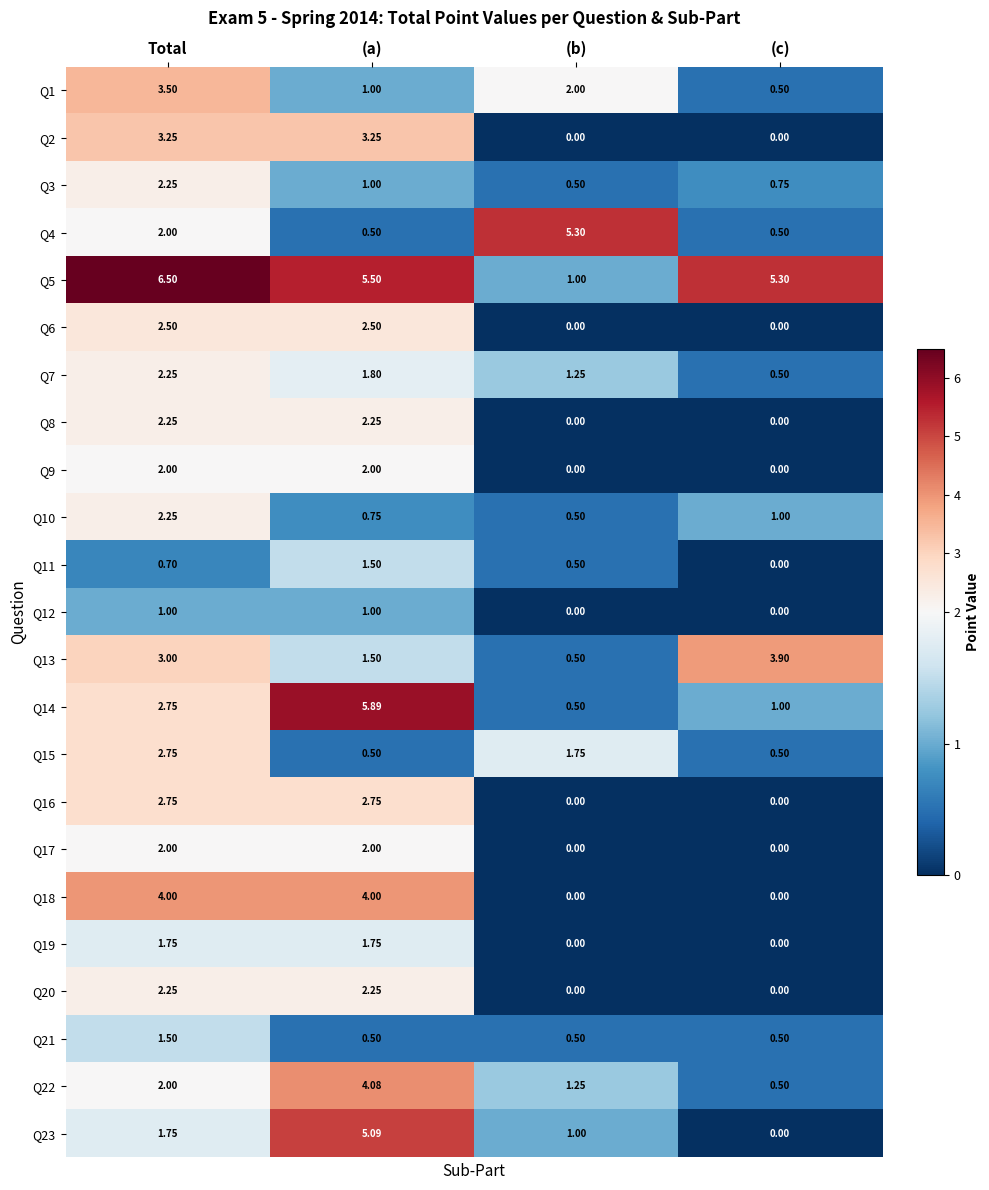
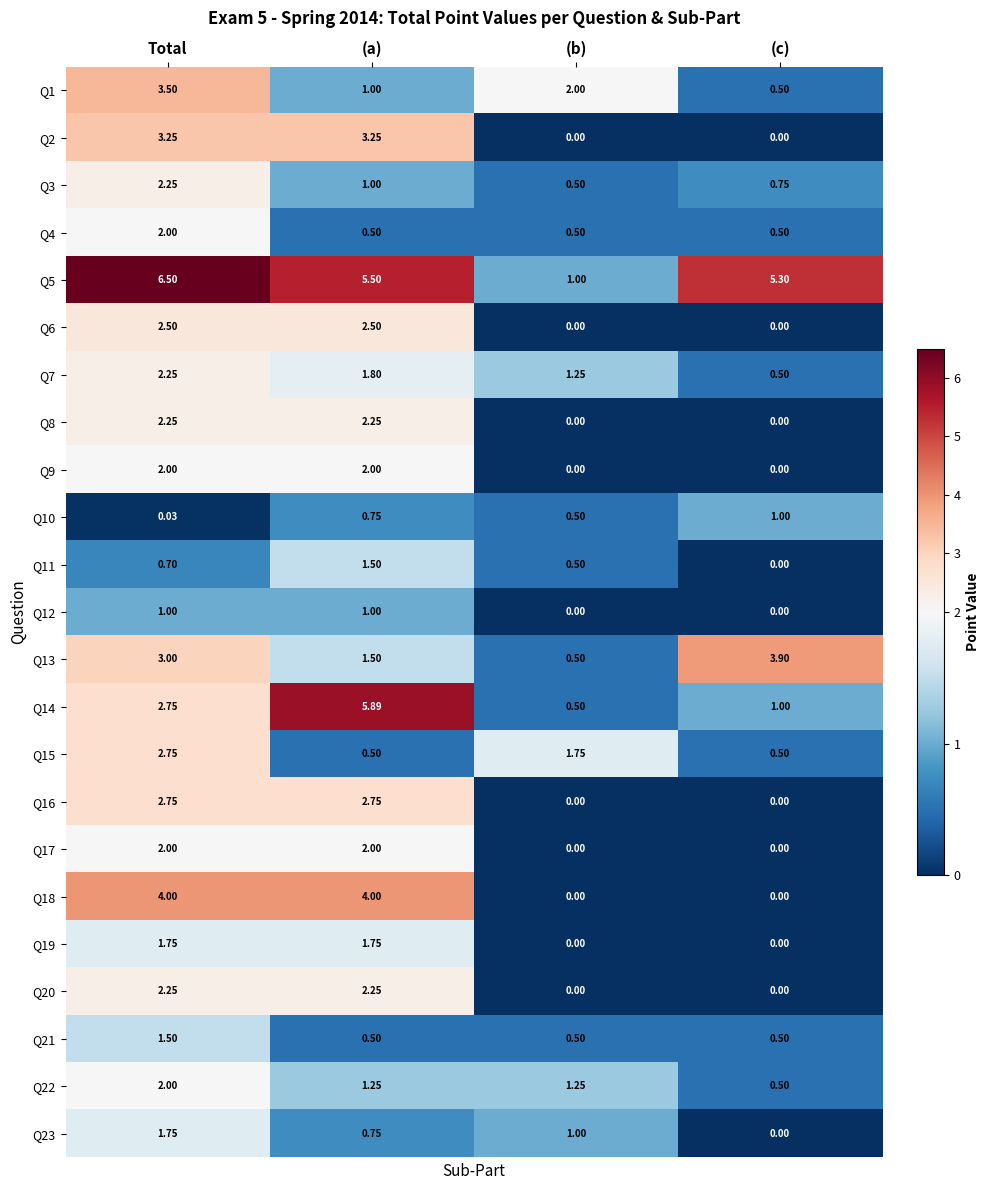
Q4, (b): 5.30 -> 0.50
Q10, Total: 2.25 -> 0.03
Q22, (a): 4.08 -> 1.25
Q23, (a): 5.09 -> 0.75
